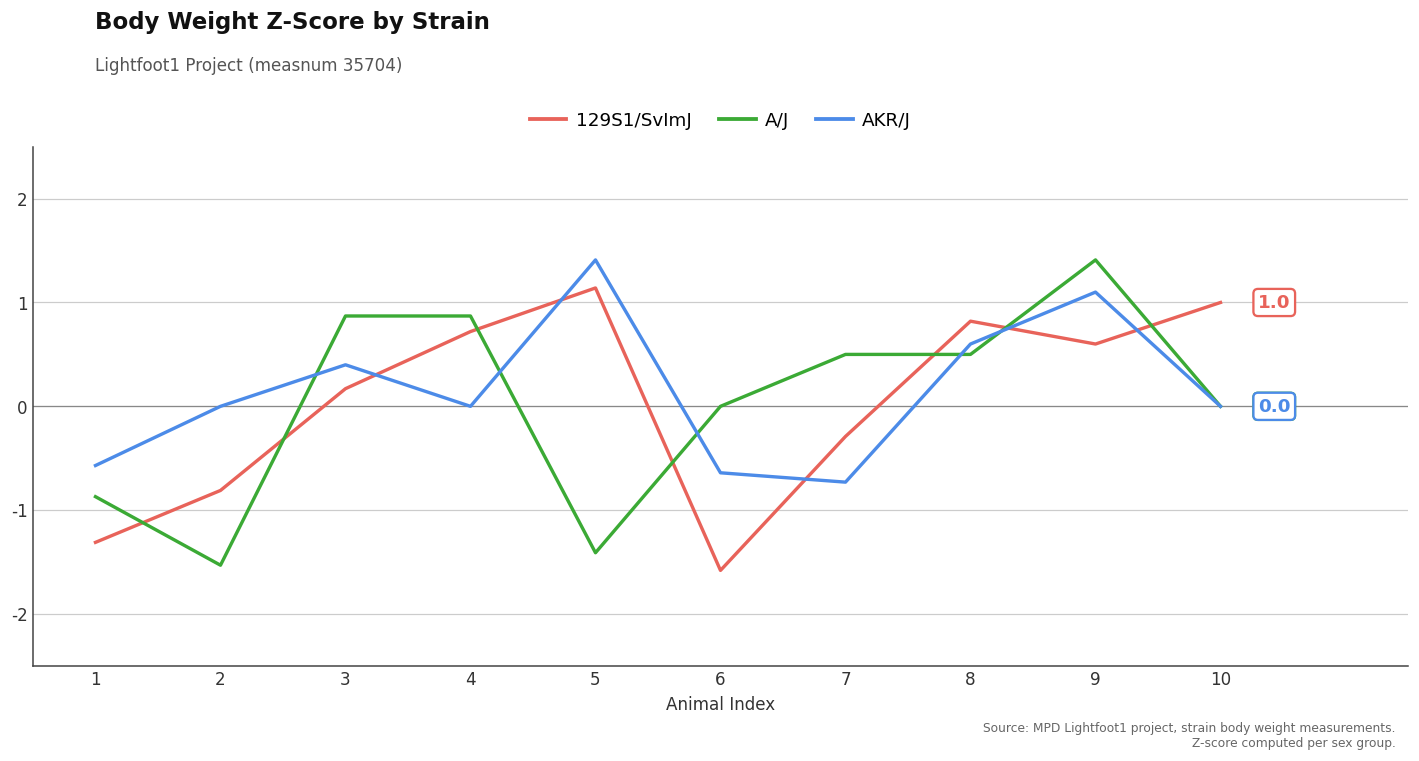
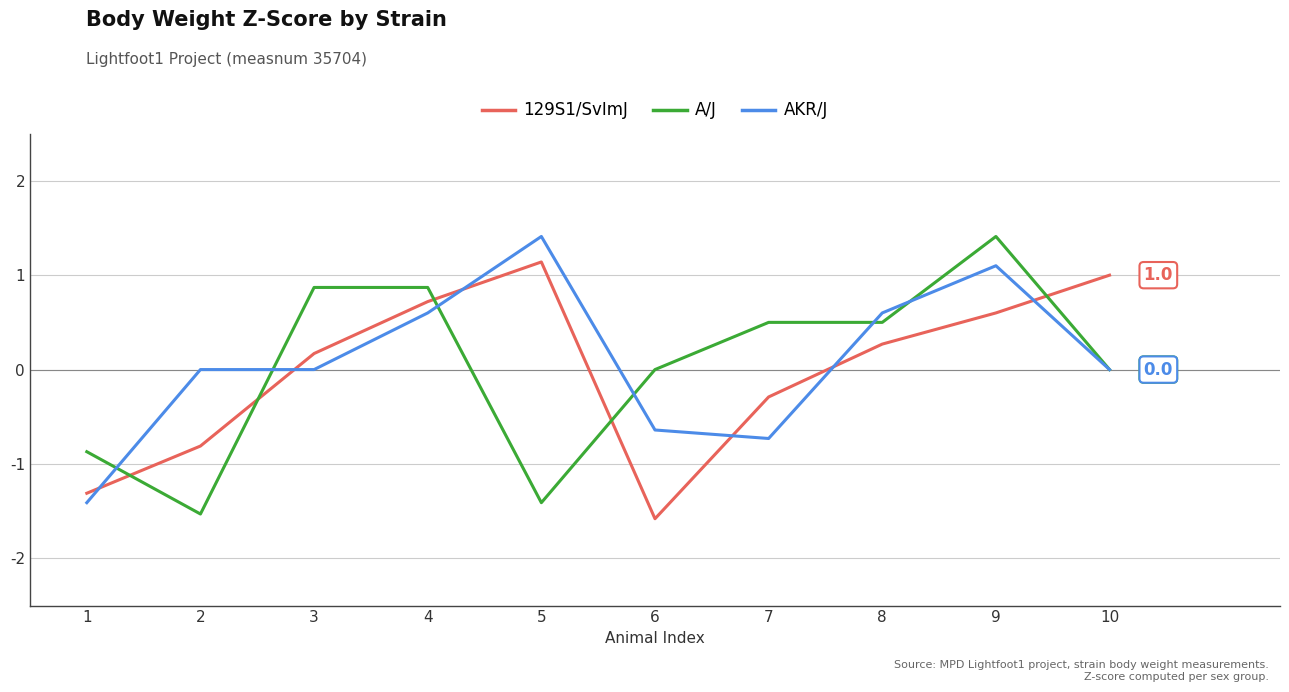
AKR/J, 1: -0.6 -> -1.4
AKR/J, 3: 0.4 -> 0.0
AKR/J, 4: 0.0 -> 0.6
129S1/SvImJ, 8: 0.8 -> 0.3
